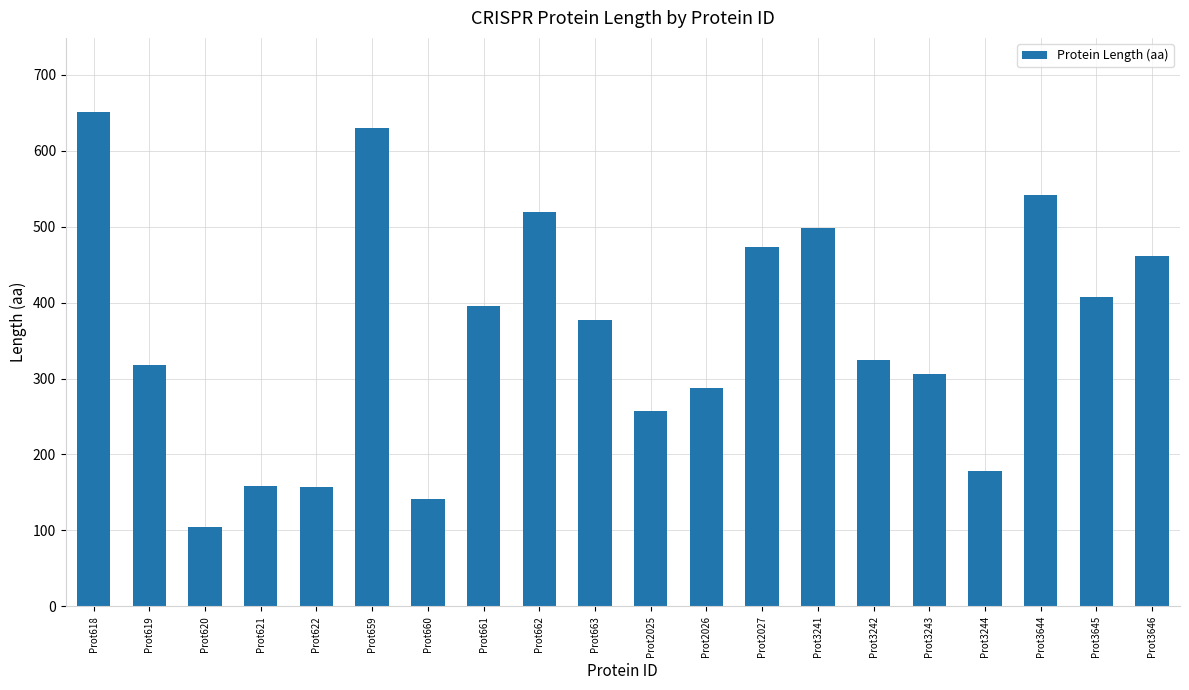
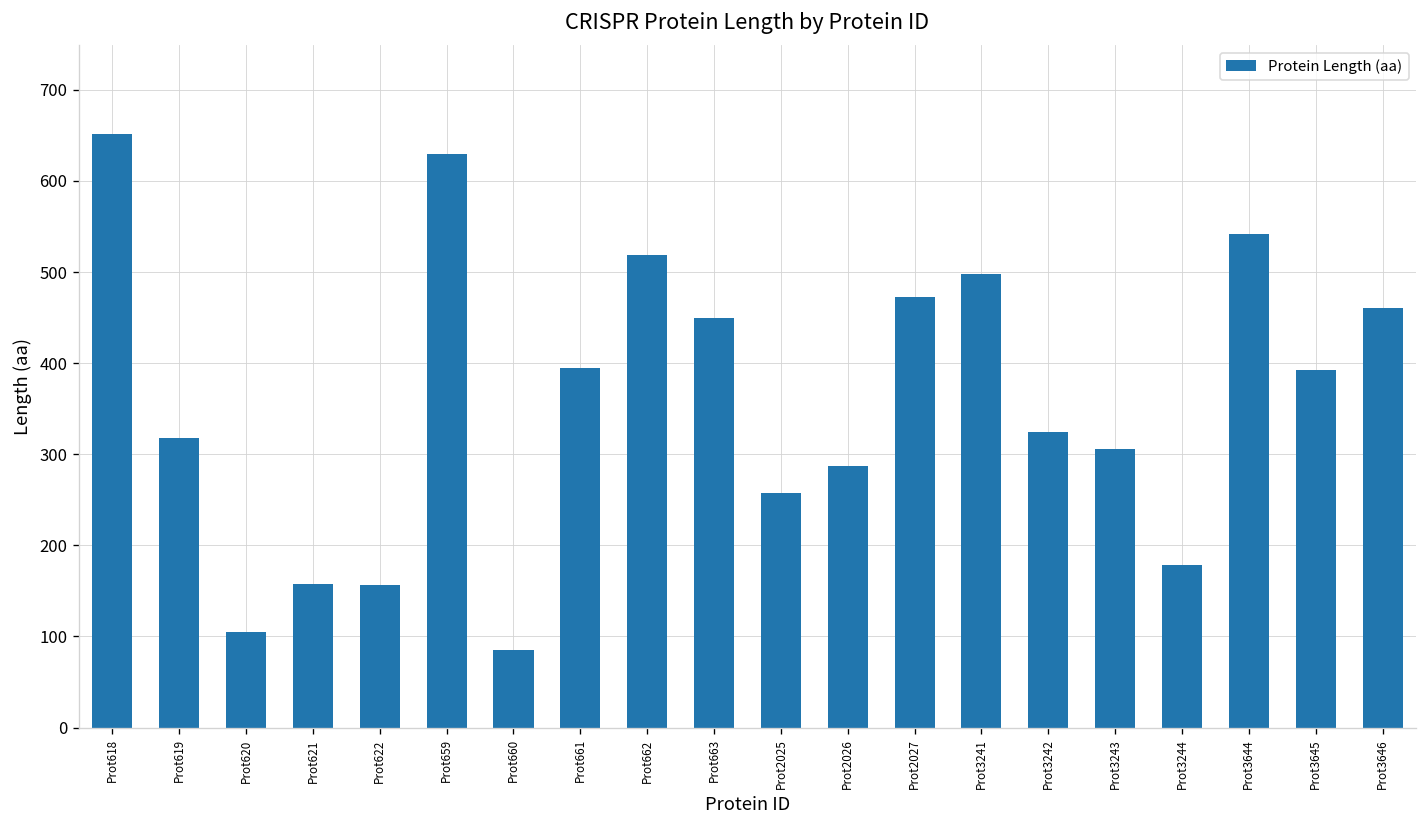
Prot660: 140 -> 90
Prot663: 380 -> 450
Prot3645: 410 -> 390
